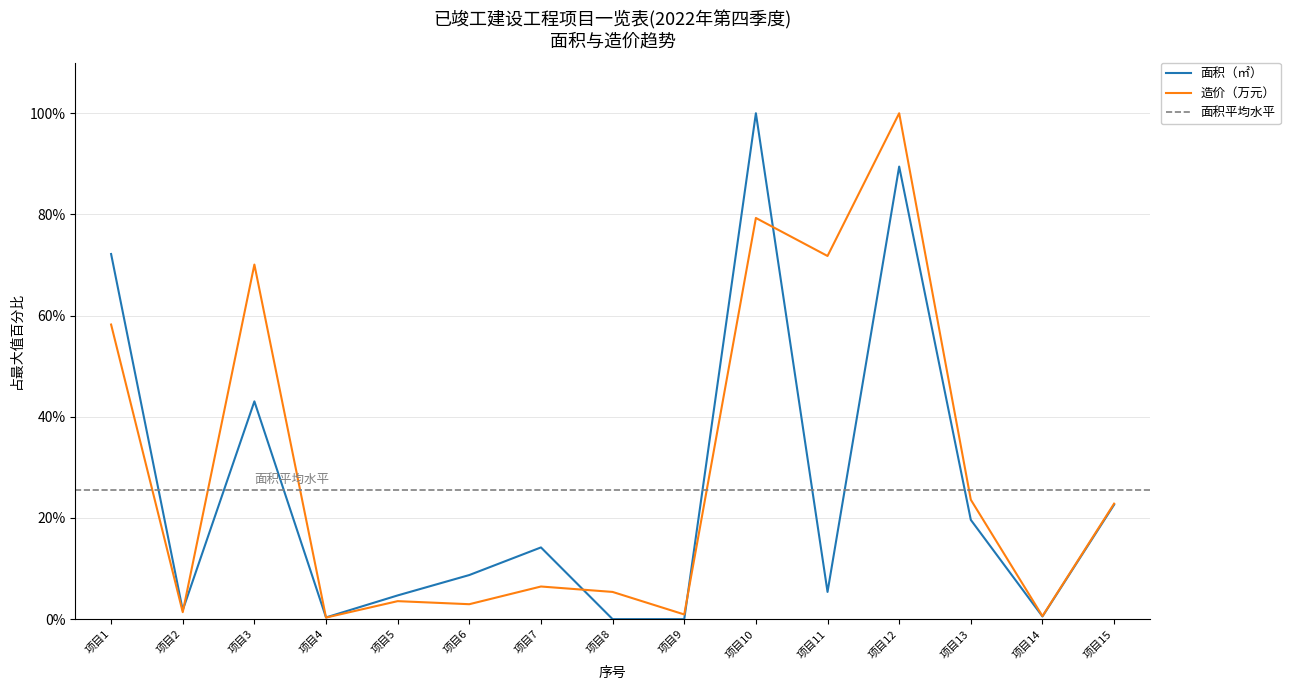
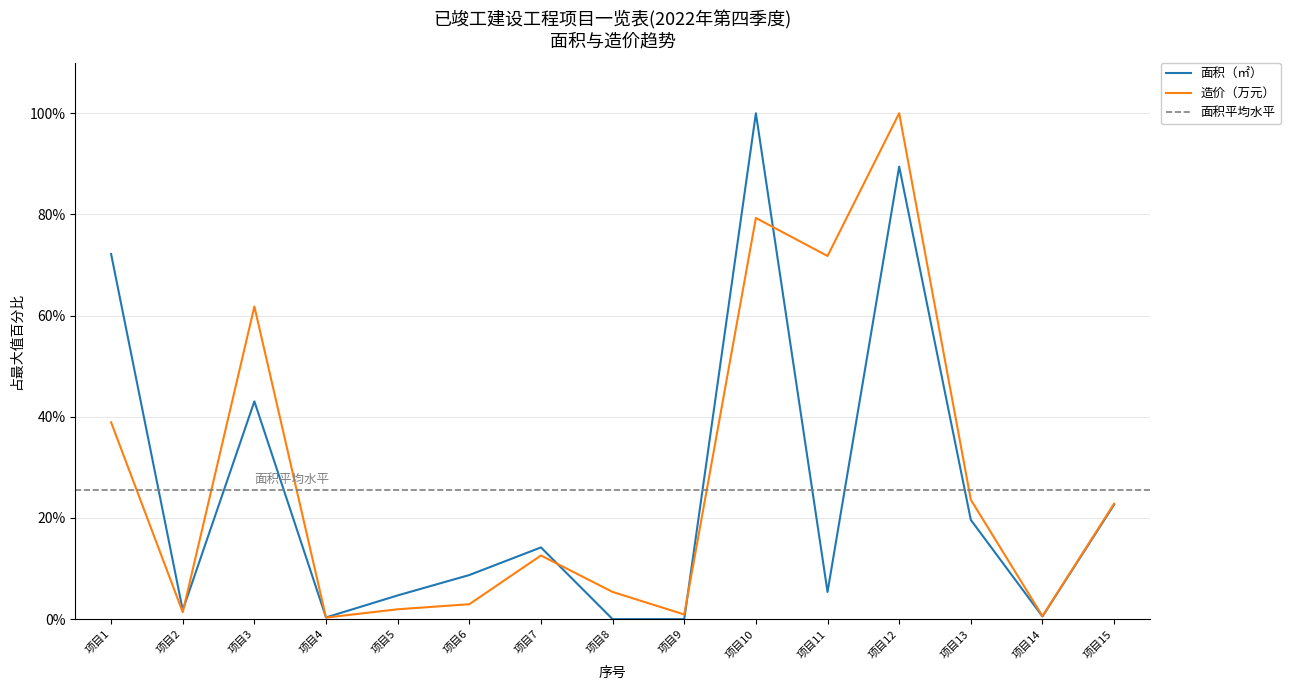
造价（万元）, 项目1: 58% -> 39%
造价（万元）, 项目3: 70% -> 62%
造价（万元）, 项目5: 4% -> 2%
造价（万元）, 项目7: 6% -> 13%
